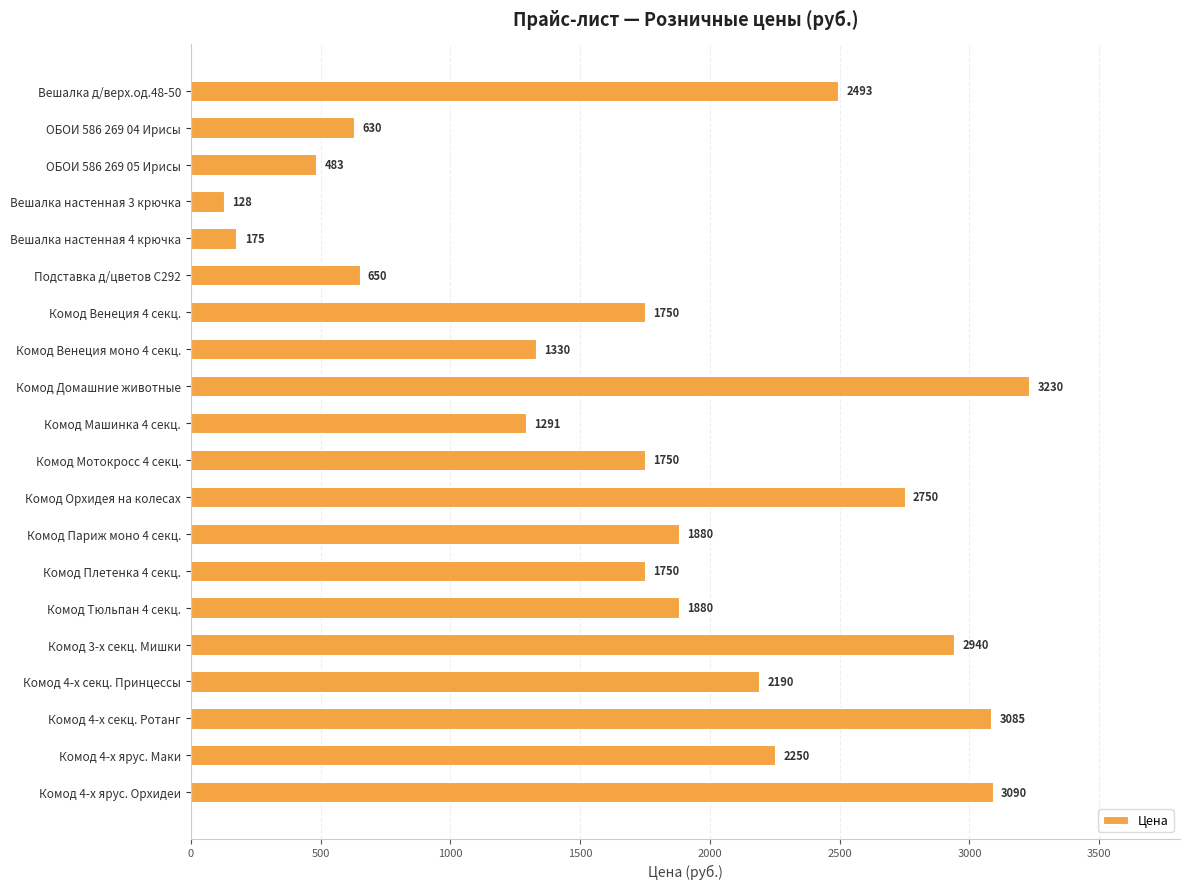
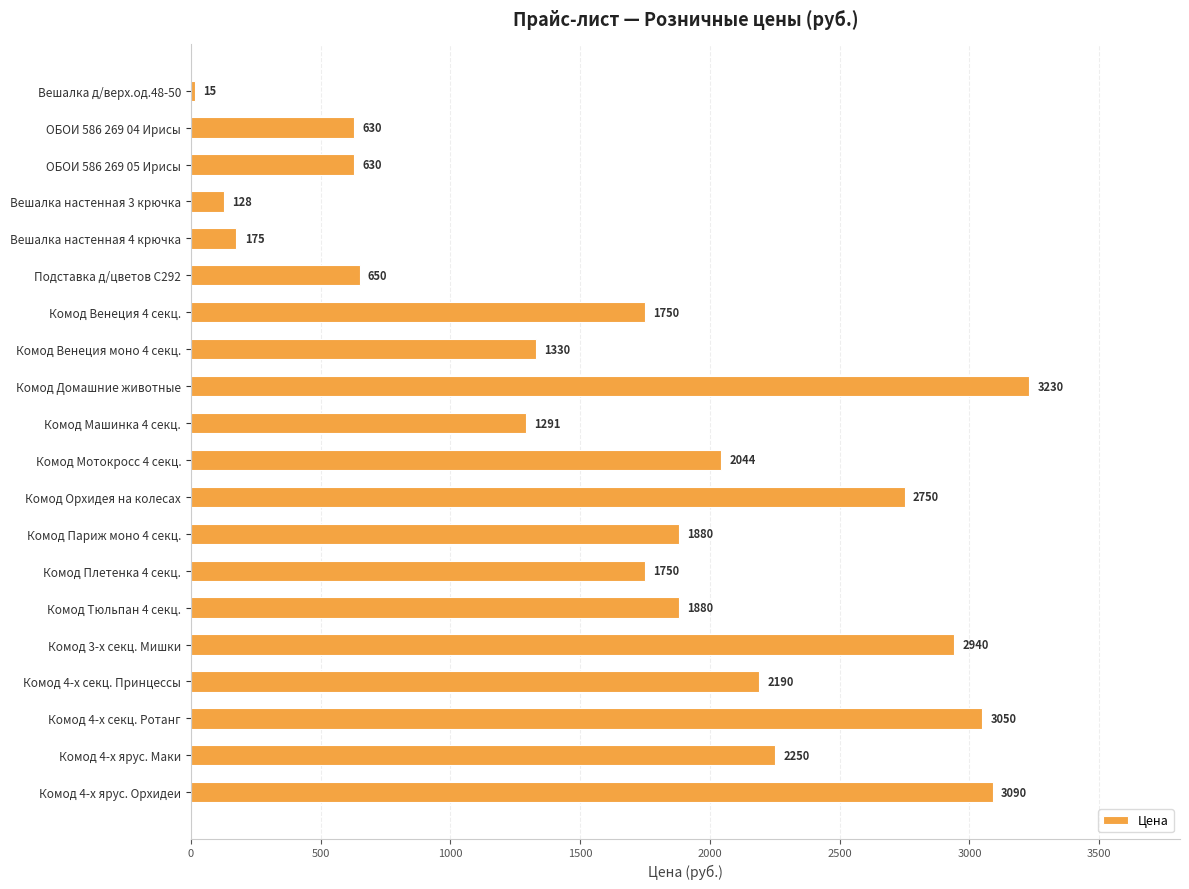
Вешалка д/верх.од.48-50: 2493 -> 15
ОБОИ 586 269 05 Ирисы: 483 -> 630
Комод Мотокросс 4 секц.: 1750 -> 2044
Комод 4-х секц. Ротанг: 3085 -> 3050
